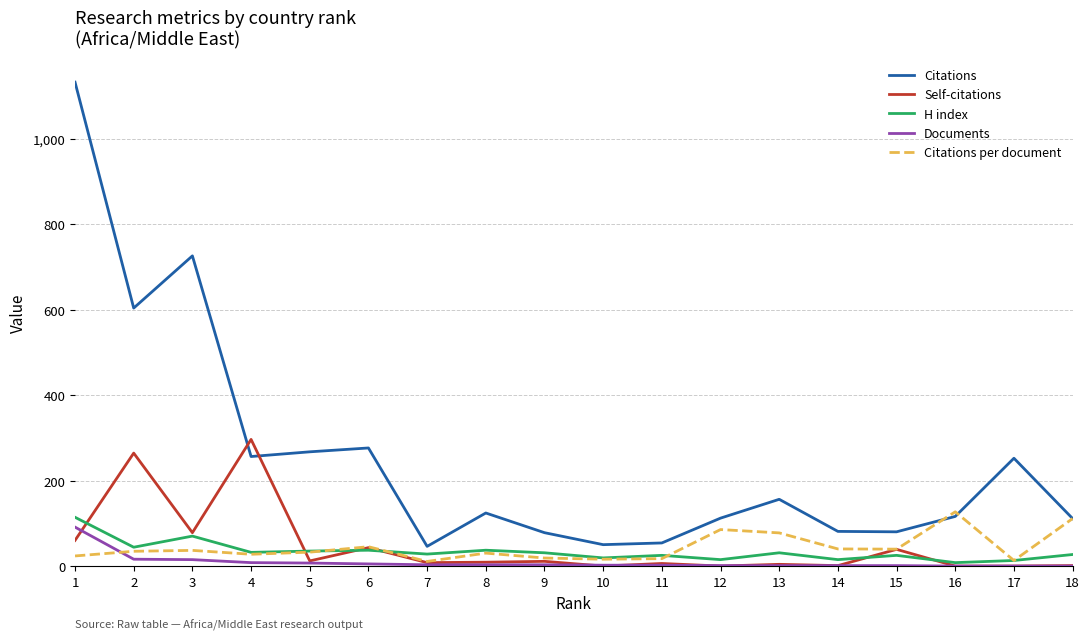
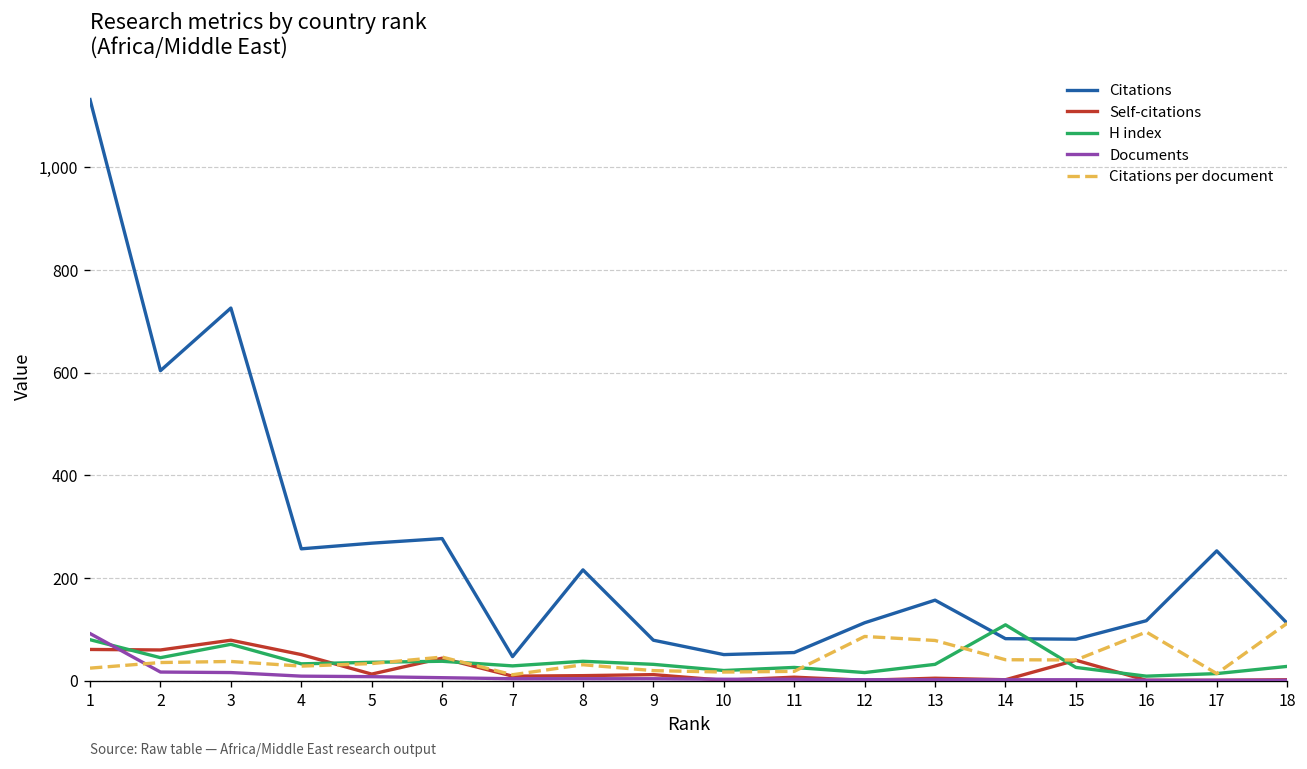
H index, 1: 120 -> 80
Self-citations, 2: 270 -> 60
Self-citations, 4: 300 -> 50
Citations, 8: 130 -> 220
H index, 14: 20 -> 110
Citations per document, 16: 130 -> 100
